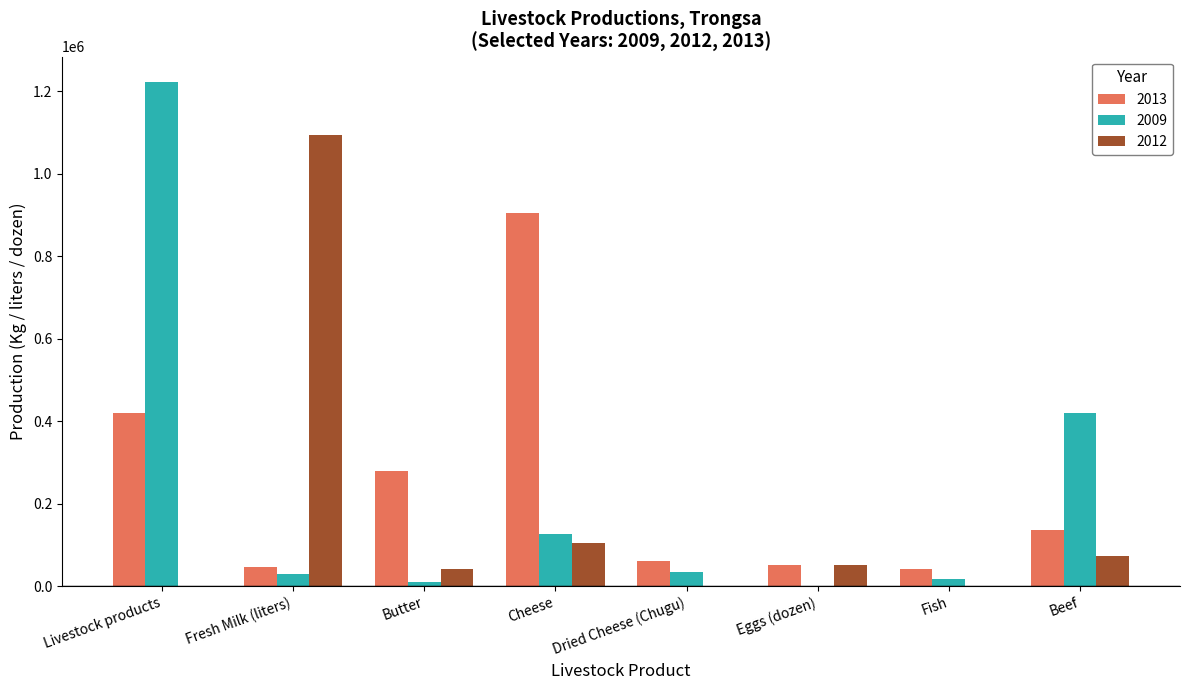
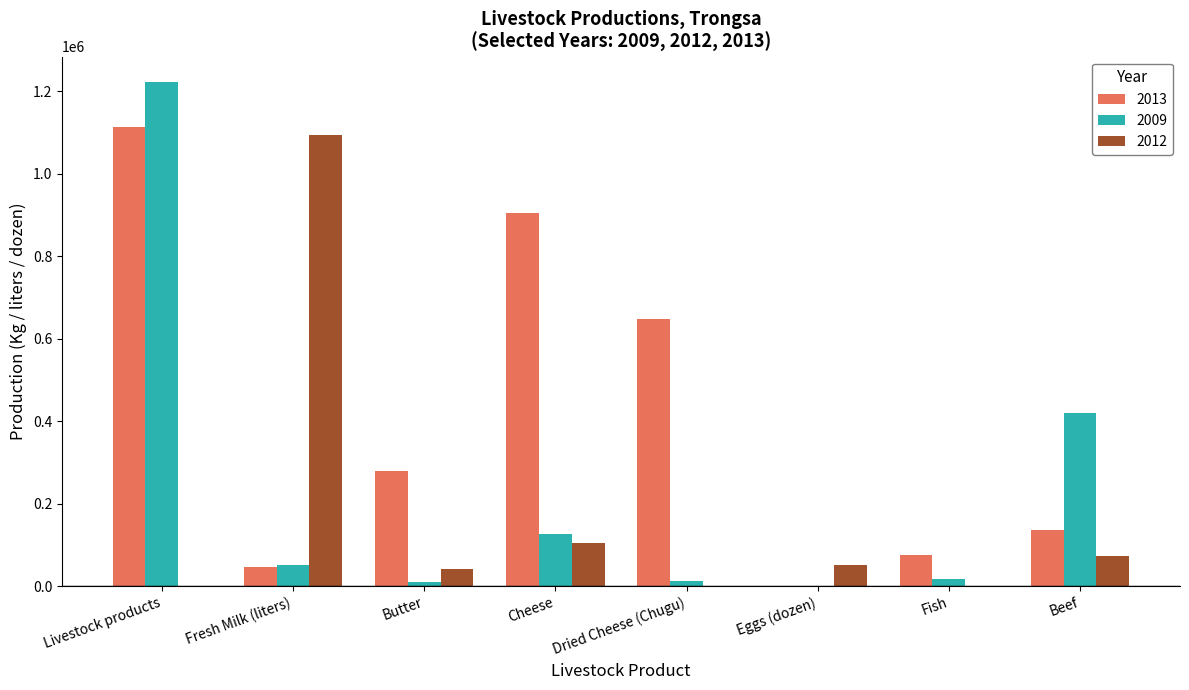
2013, Livestock products: 420000 -> 1110000
2009, Fresh Milk (liters): 30000 -> 50000
2013, Dried Cheese (Chugu): 60000 -> 650000
2009, Dried Cheese (Chugu): 30000 -> 10000
2013, Eggs (dozen): 50000 -> 0
2013, Fish: 40000 -> 70000
